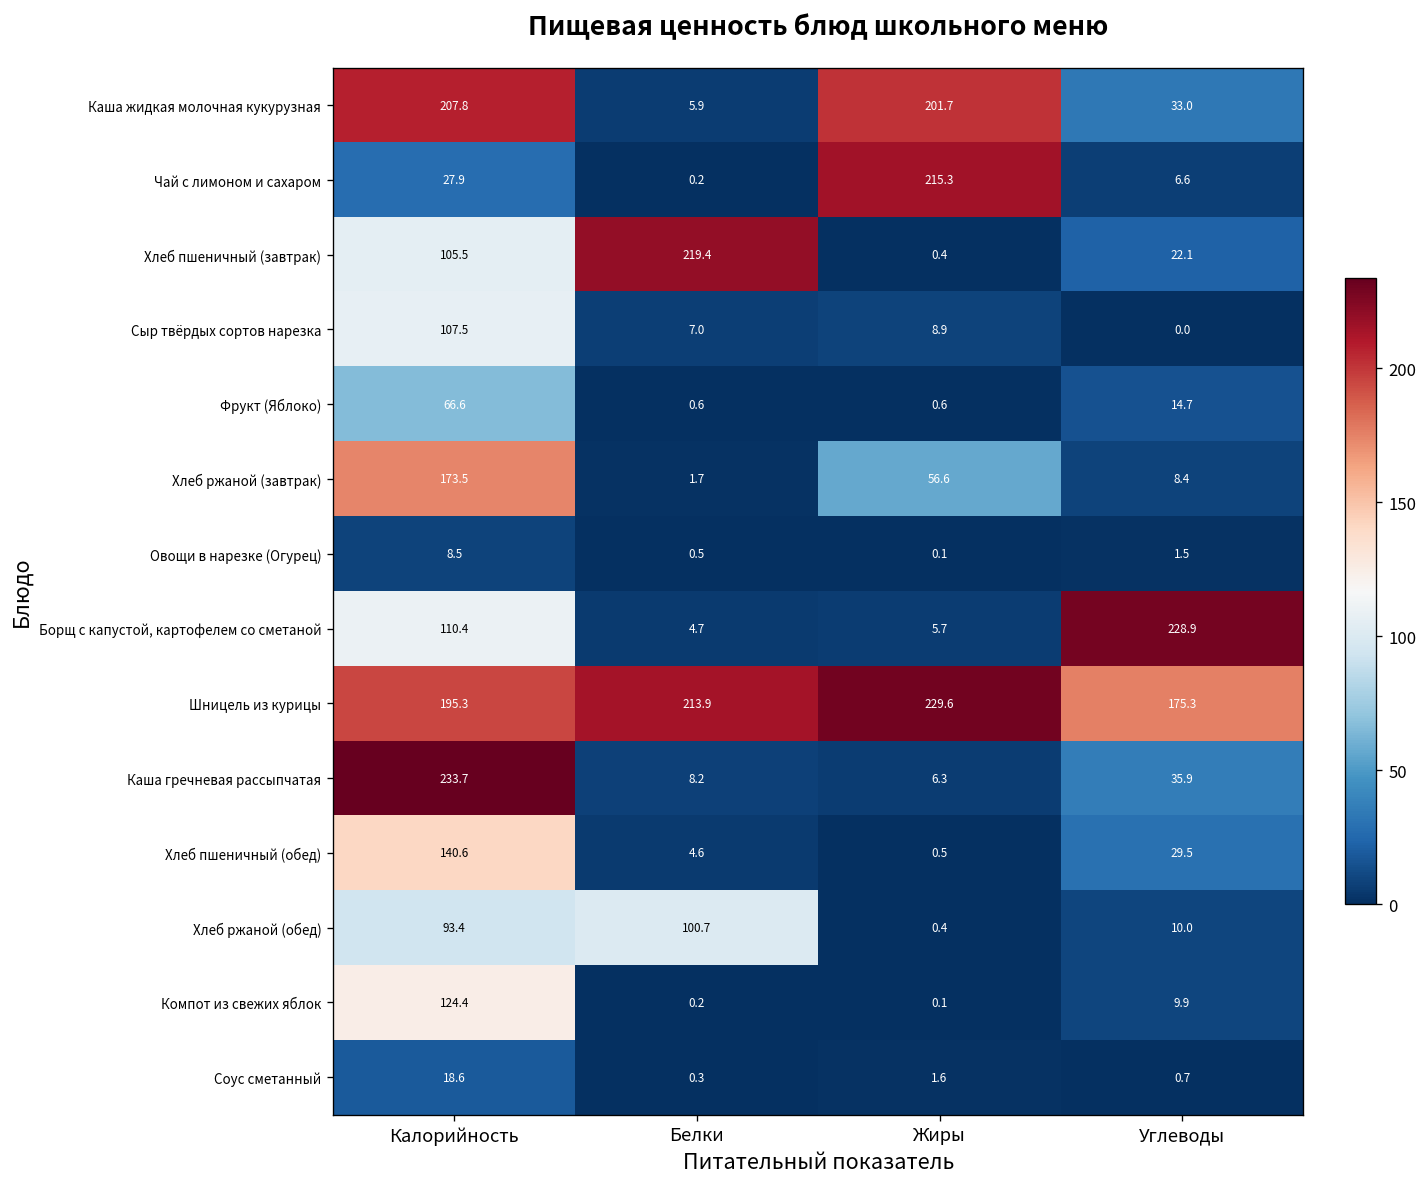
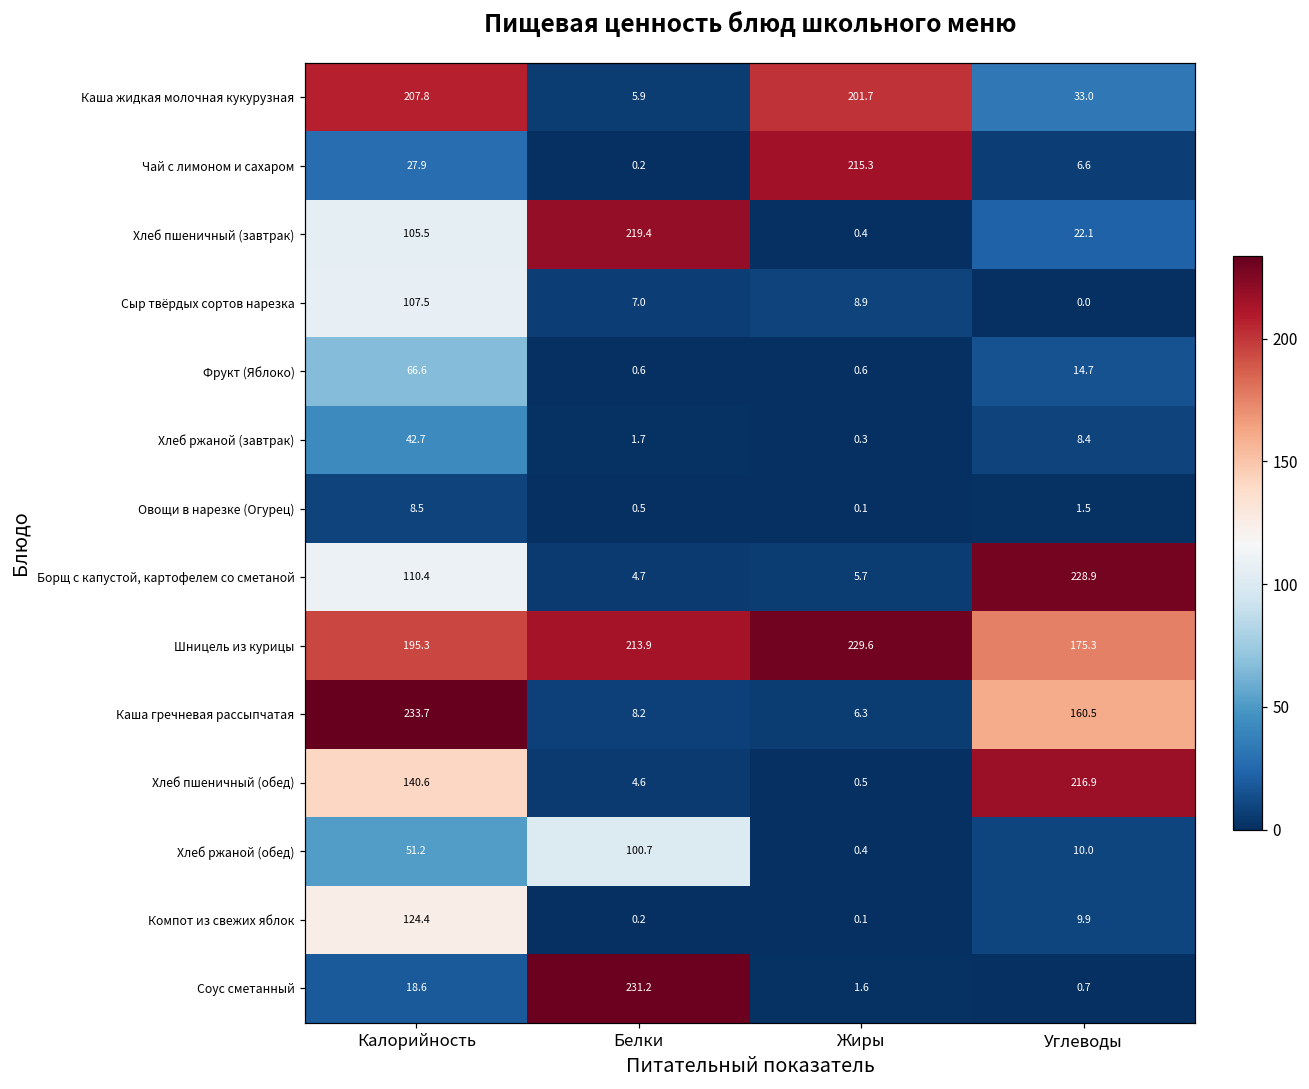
Хлеб ржаной (завтрак), Калорийность: 173.5 -> 42.7
Хлеб ржаной (завтрак), Жиры: 56.6 -> 0.3
Каша гречневая рассыпчатая, Углеводы: 35.9 -> 160.5
Хлеб пшеничный (обед), Углеводы: 29.5 -> 216.9
Хлеб ржаной (обед), Калорийность: 93.4 -> 51.2
Соус сметанный, Белки: 0.3 -> 231.2
